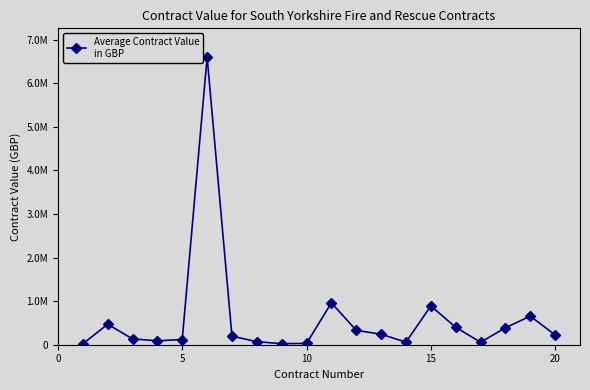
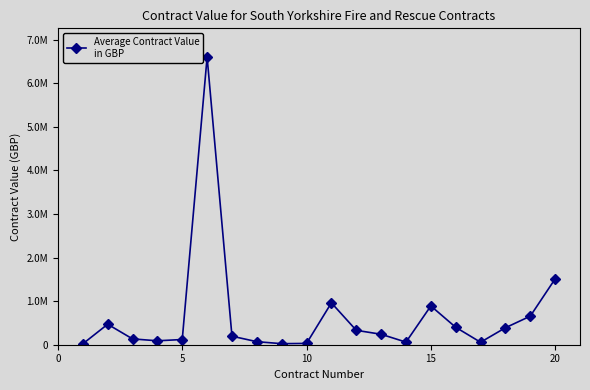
20: 200000 -> 1500000
